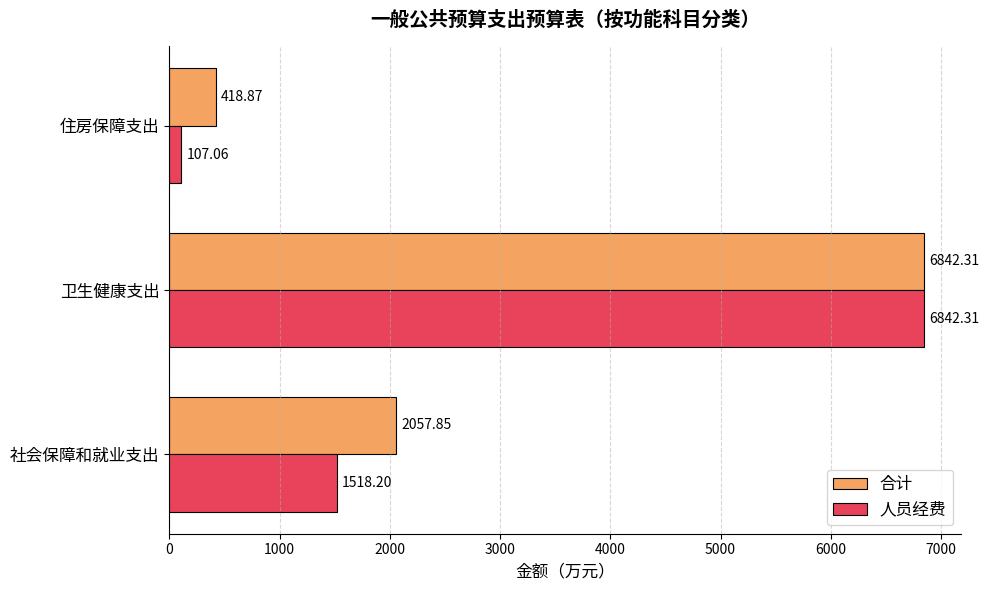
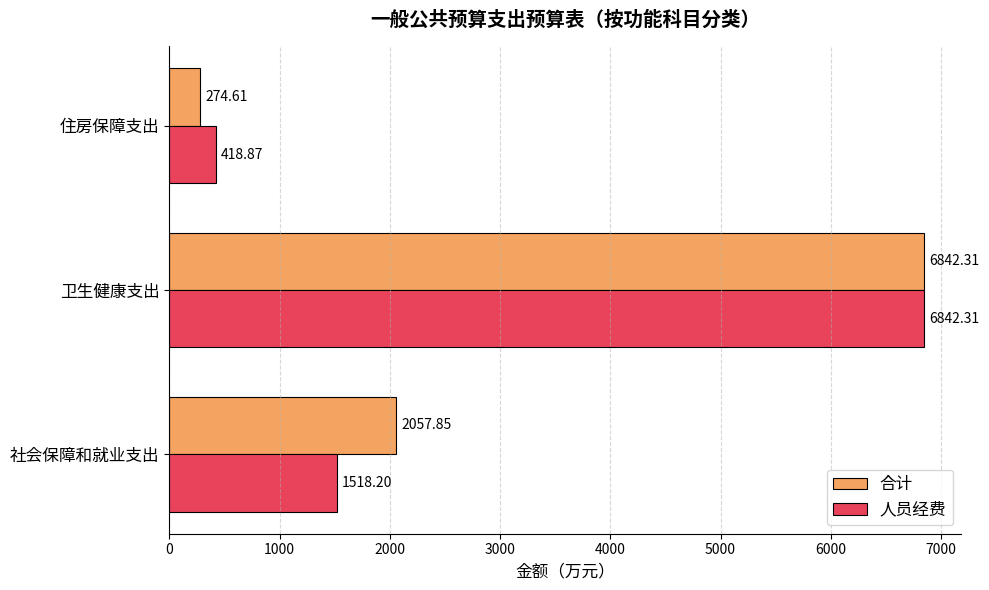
合计, 住房保障支出: 418.87 -> 274.61
人员经费, 住房保障支出: 107.06 -> 418.87
